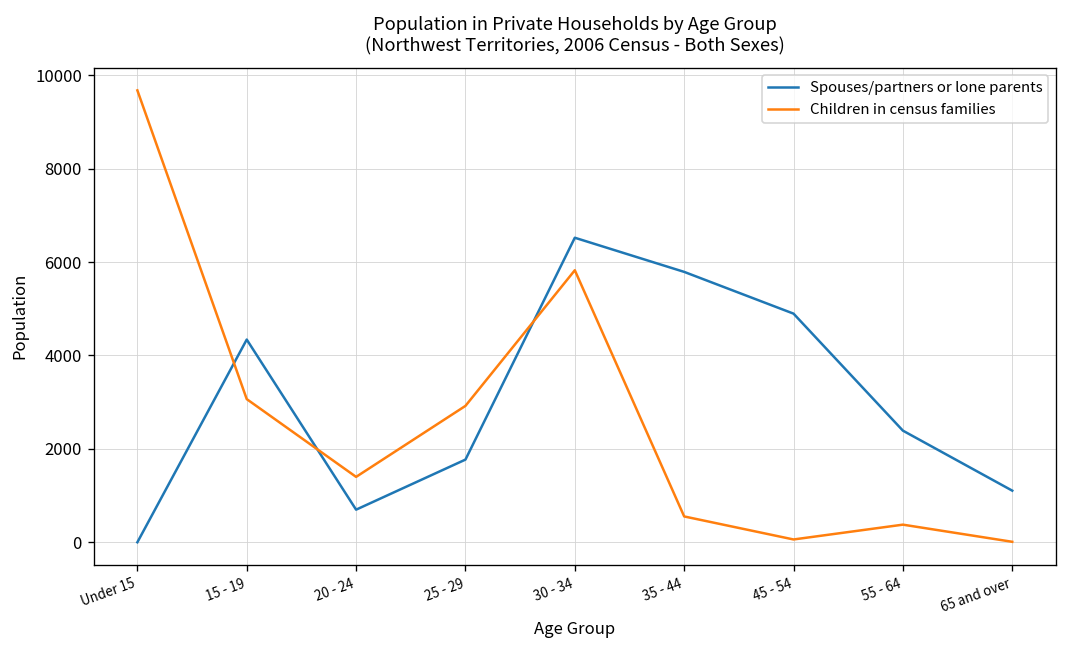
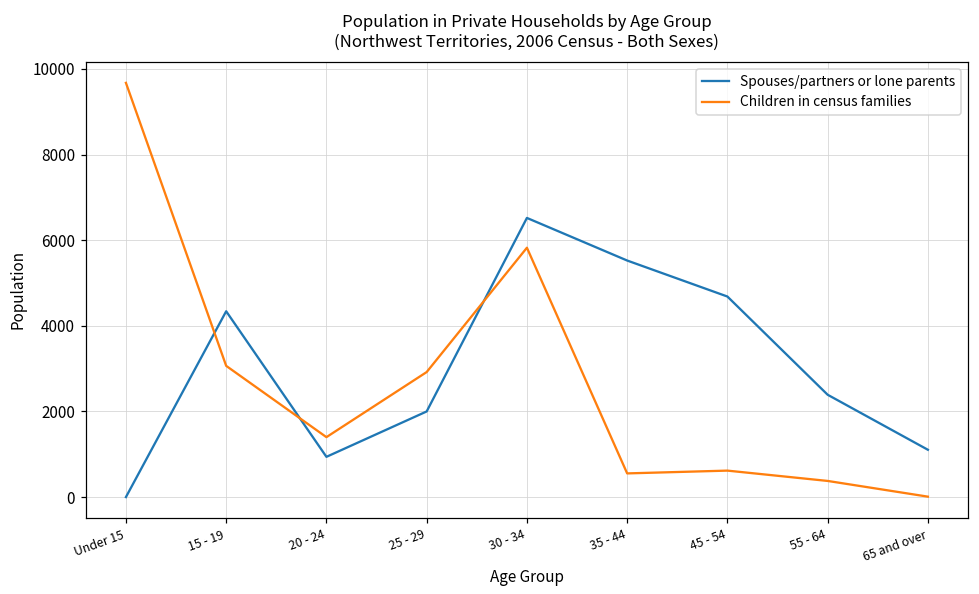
Spouses/partners or lone parents, 20 - 24: 700 -> 900
Spouses/partners or lone parents, 25 - 29: 1800 -> 2000
Spouses/partners or lone parents, 35 - 44: 5800 -> 5500
Spouses/partners or lone parents, 45 - 54: 4900 -> 4700
Children in census families, 45 - 54: 100 -> 600
